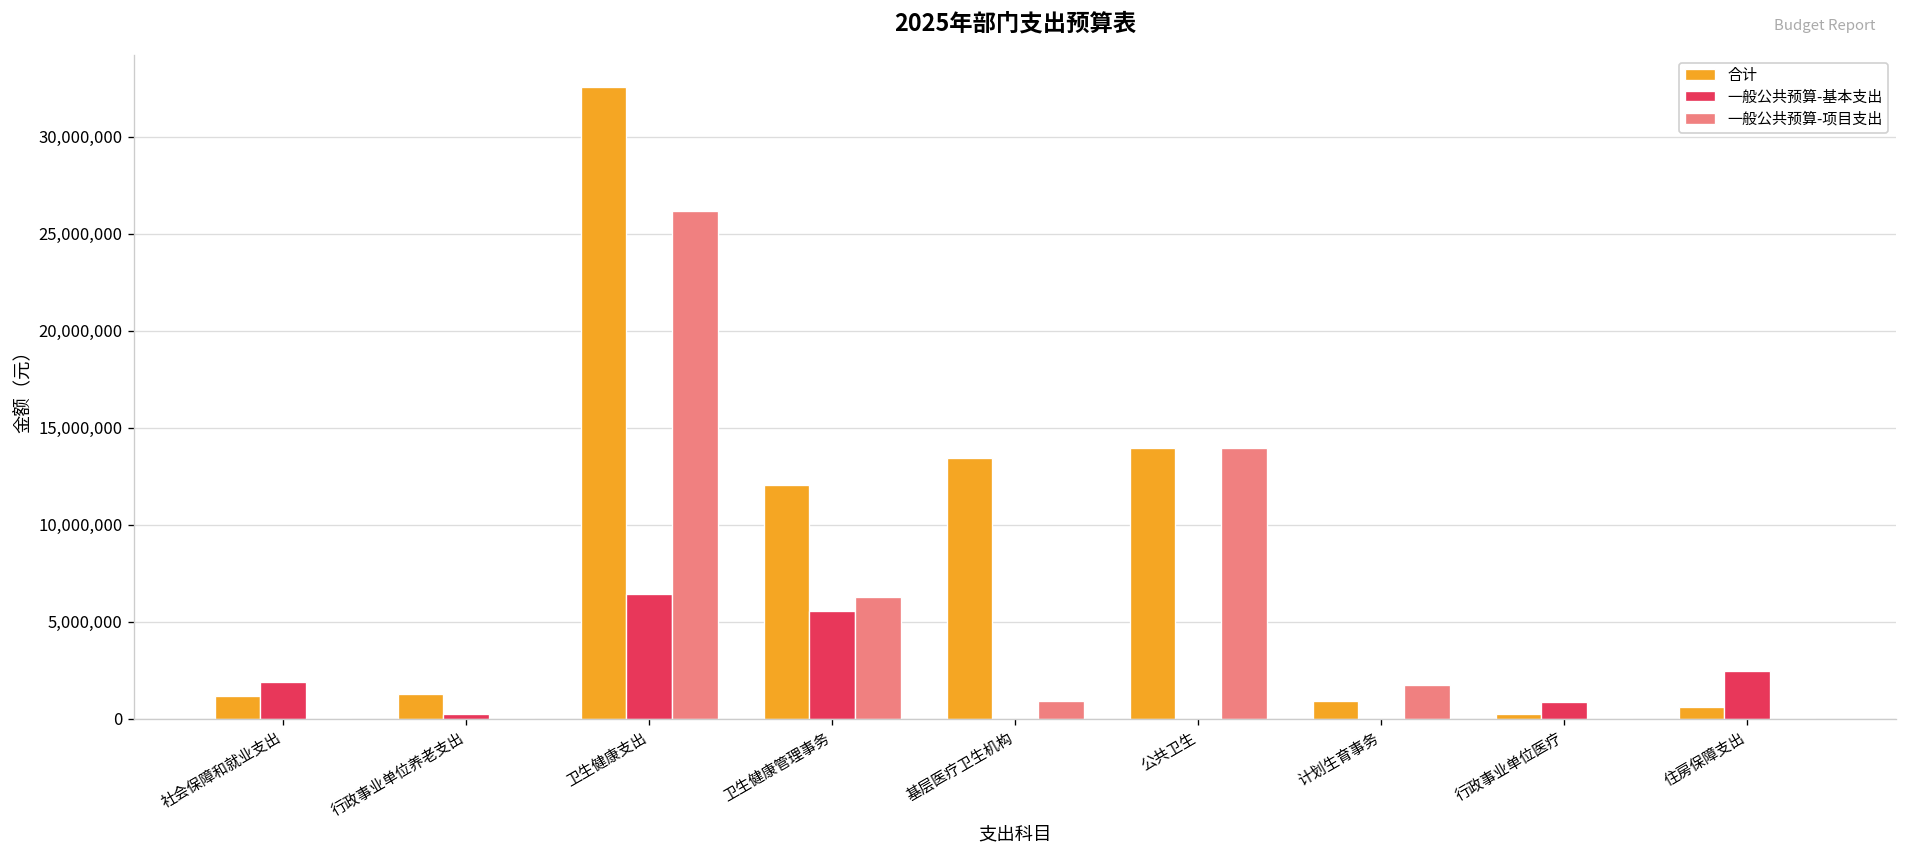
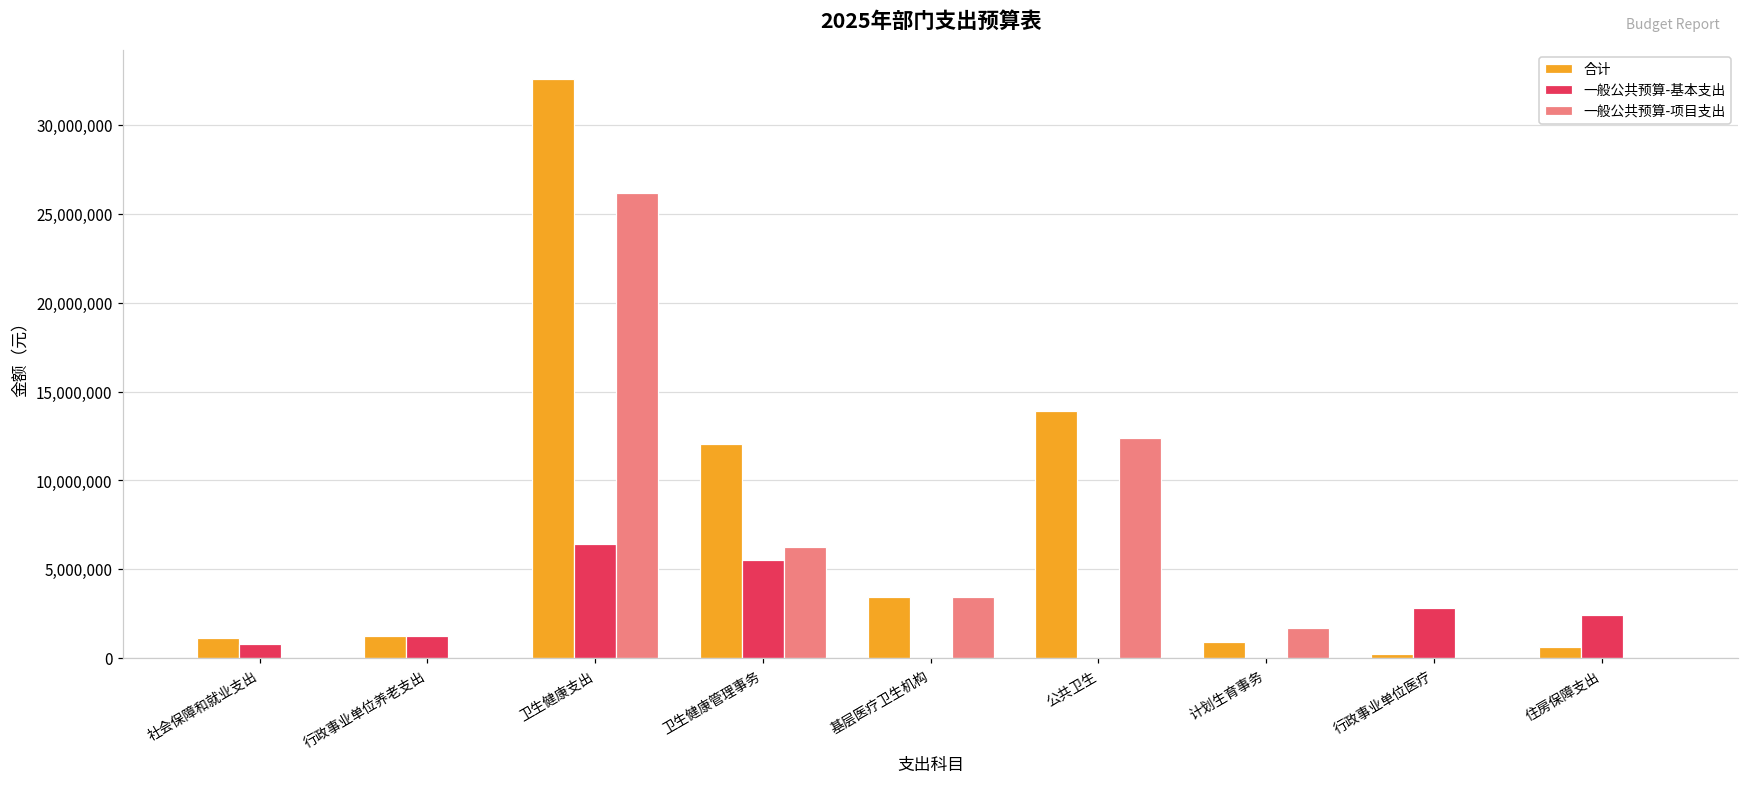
一般公共预算-基本支出, 社会保障和就业支出: 1,900,000 -> 800,000
一般公共预算-基本支出, 行政事业单位养老支出: 300,000 -> 1,300,000
合计, 基层医疗卫生机构: 13,400,000 -> 3,500,000
一般公共预算-项目支出, 基层医疗卫生机构: 900,000 -> 3,500,000
一般公共预算-项目支出, 公共卫生: 13,900,000 -> 12,400,000
一般公共预算-基本支出, 行政事业单位医疗: 900,000 -> 2,800,000
